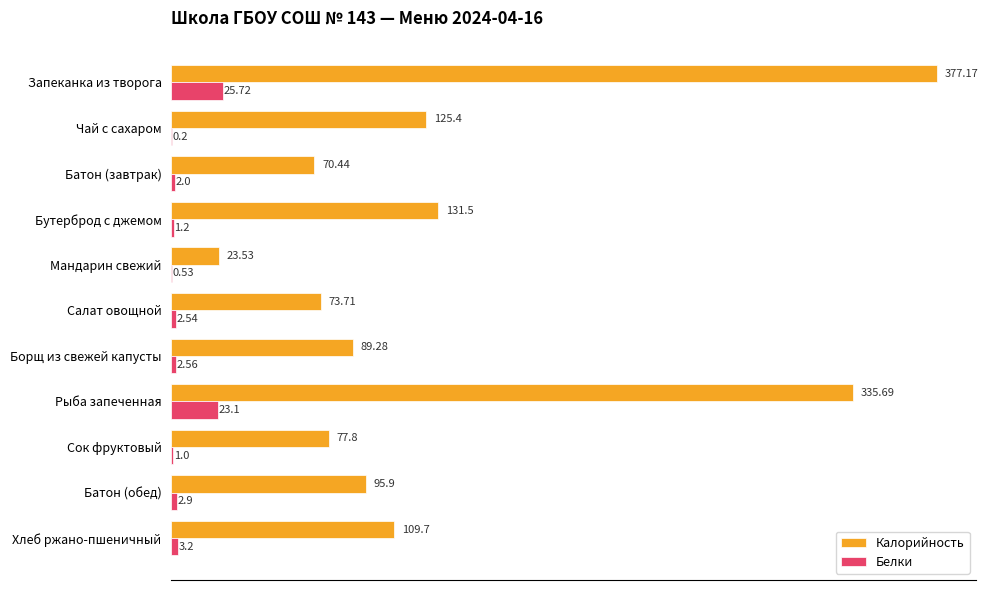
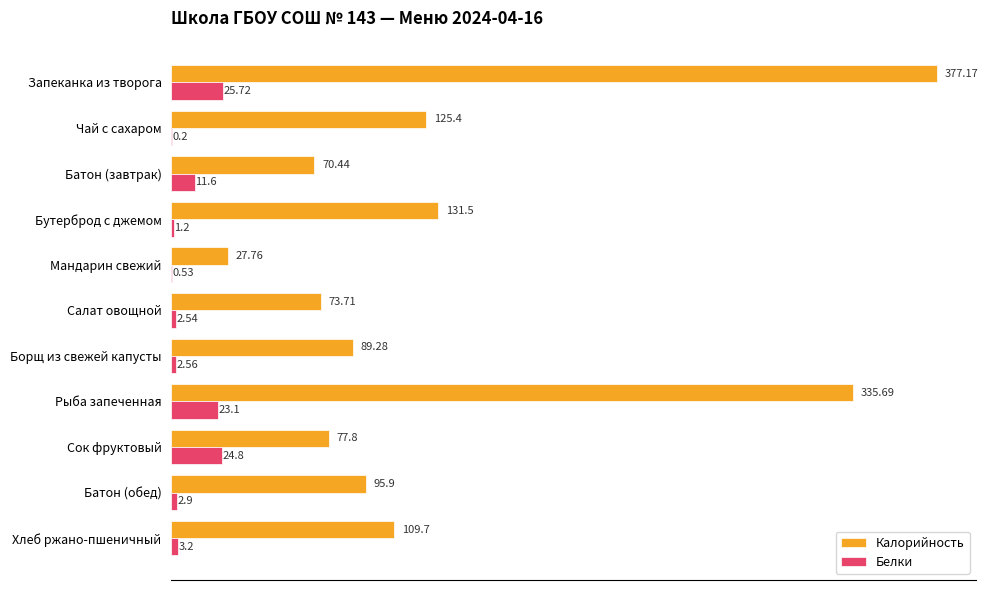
Белки, Батон (завтрак): 2.0 -> 11.6
Калорийность, Мандарин свежий: 23.53 -> 27.76
Белки, Сок фруктовый: 1.0 -> 24.8
